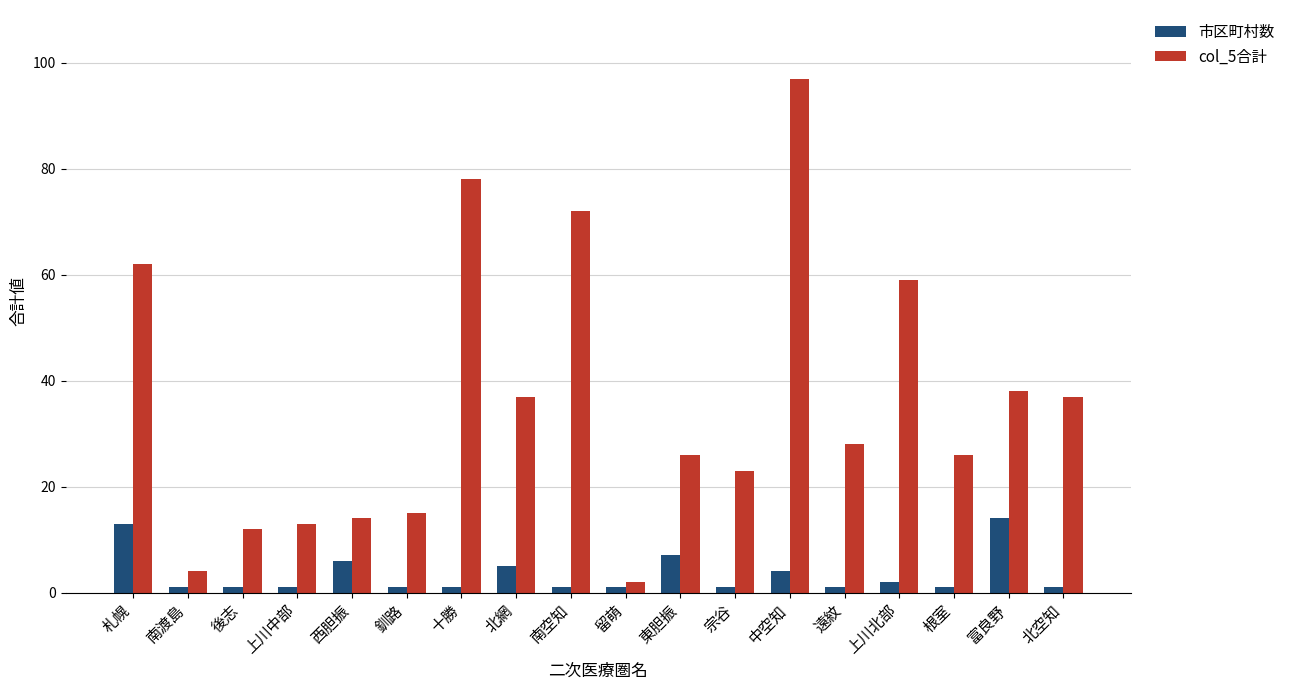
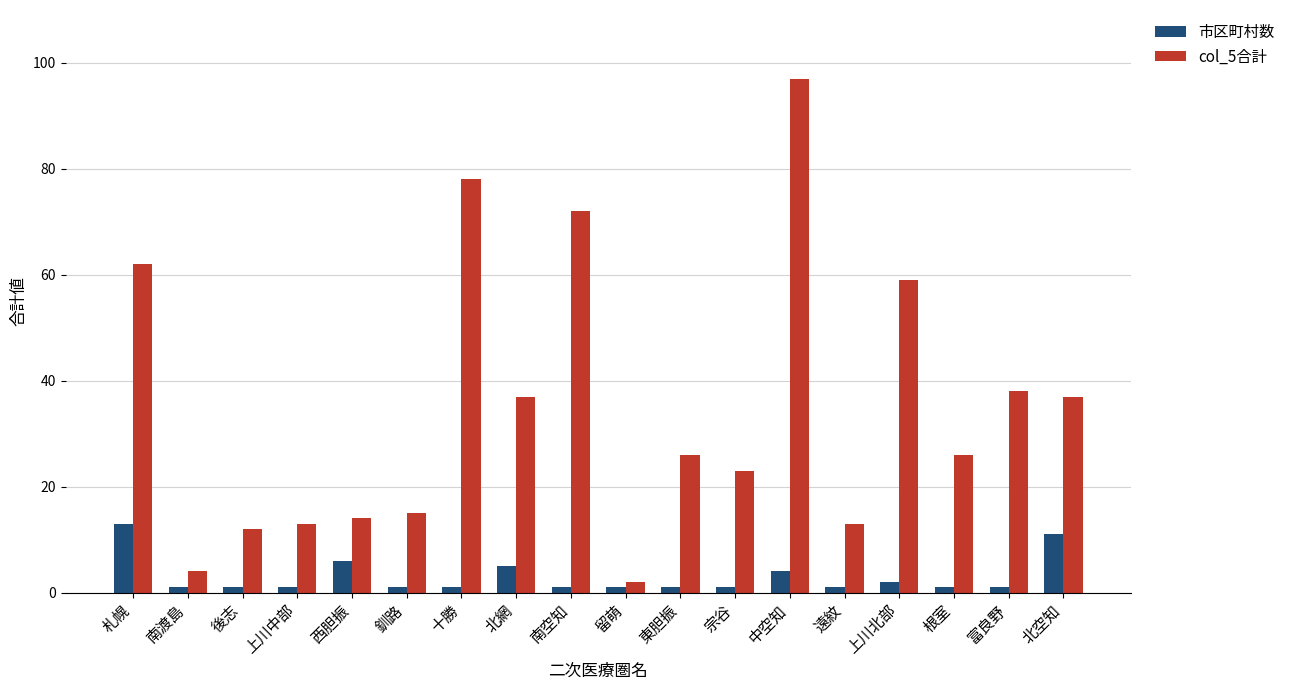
市区町村数, 東胆振: 7 -> 1
col_5合計, 遠紋: 28 -> 13
市区町村数, 富良野: 14 -> 1
市区町村数, 北空知: 1 -> 11
